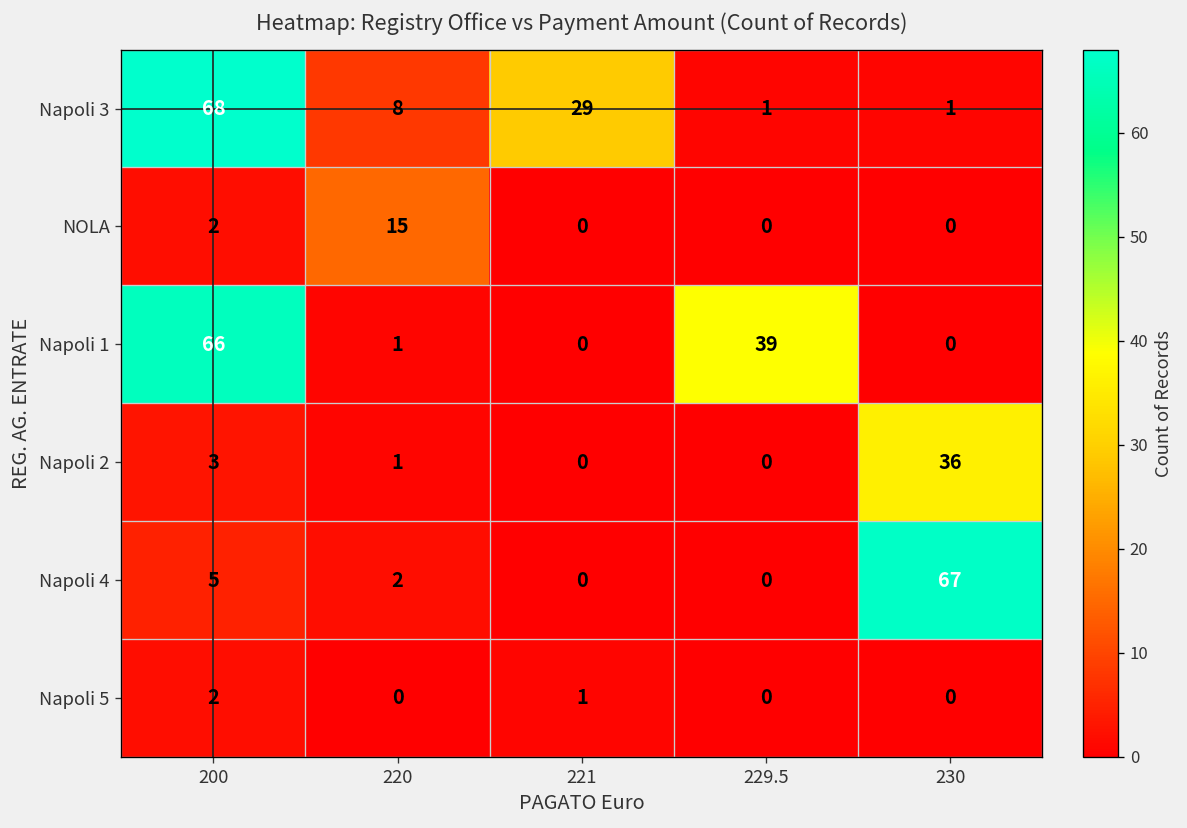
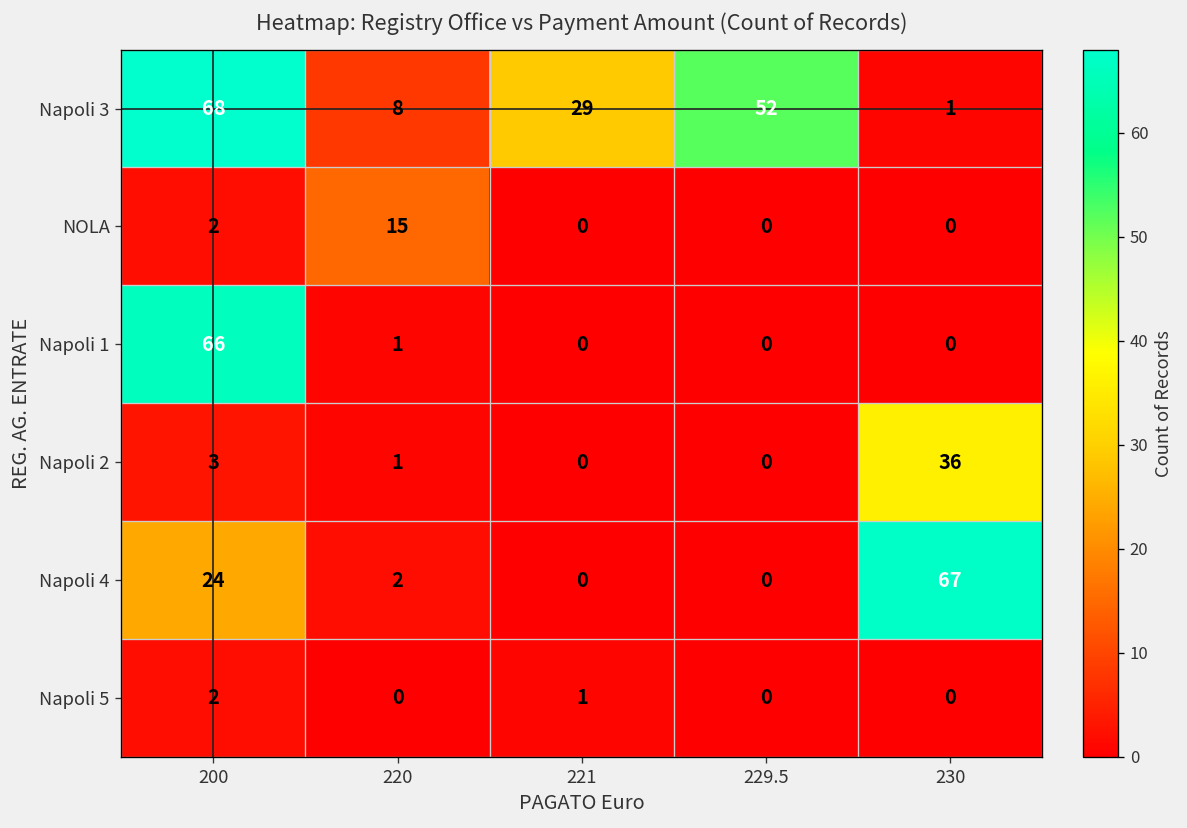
Napoli 3, 229.5: 1 -> 52
Napoli 1, 229.5: 39 -> 0
Napoli 4, 200: 5 -> 24
